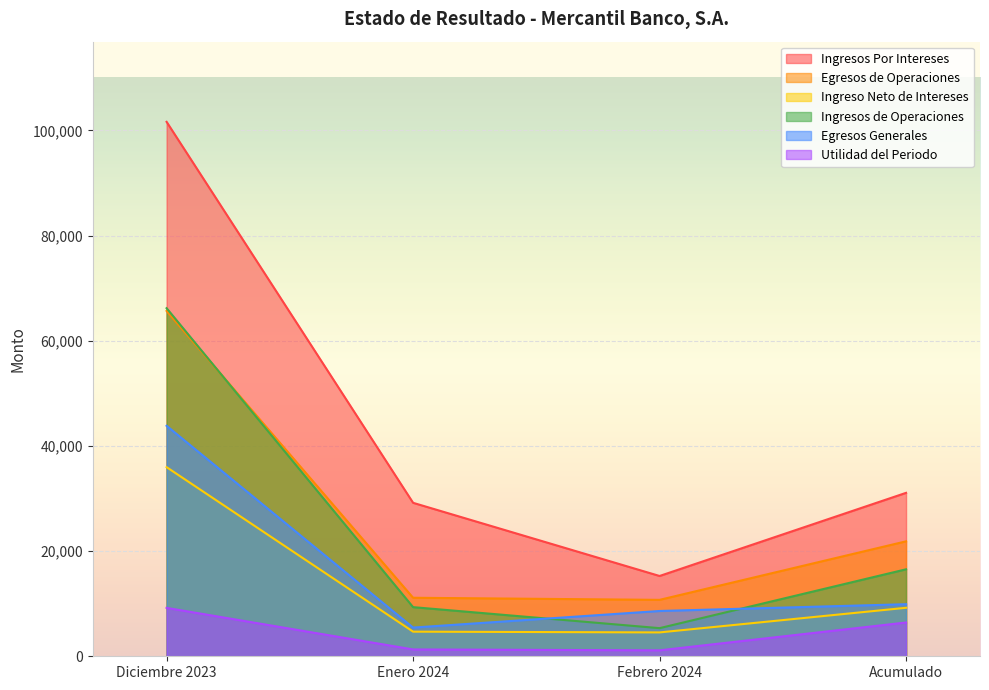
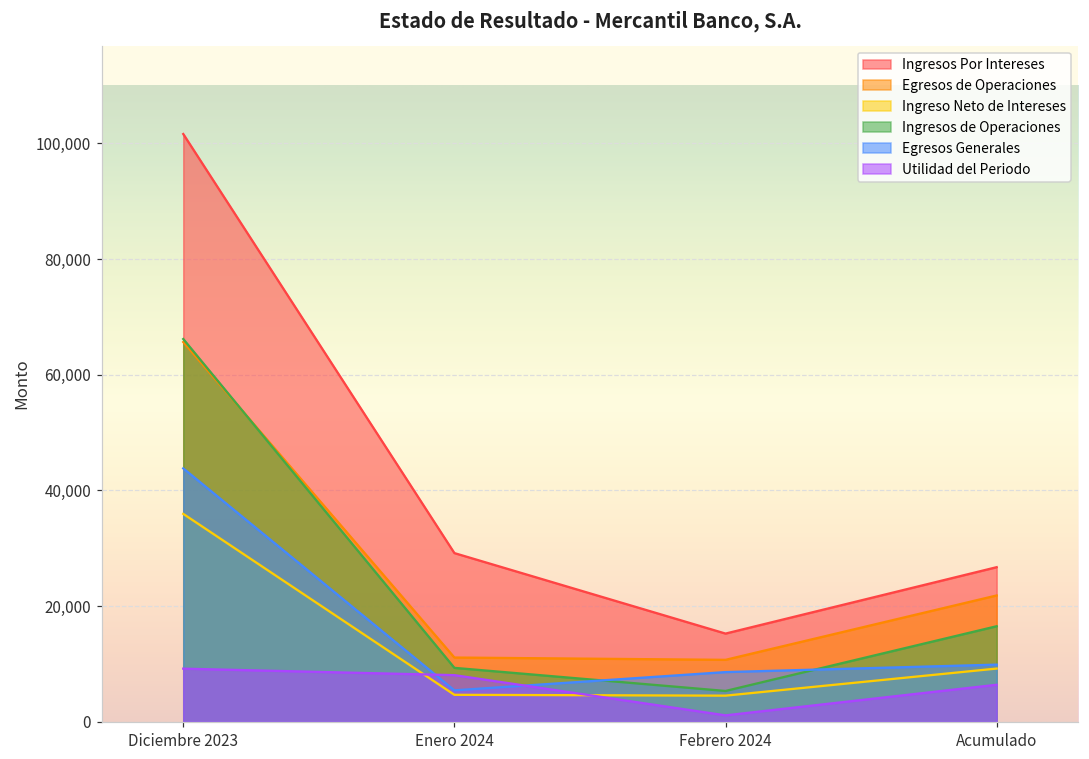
Utilidad del Periodo, Enero 2024: 1,000 -> 8,000
Ingresos Por Intereses, Acumulado: 31,000 -> 27,000
